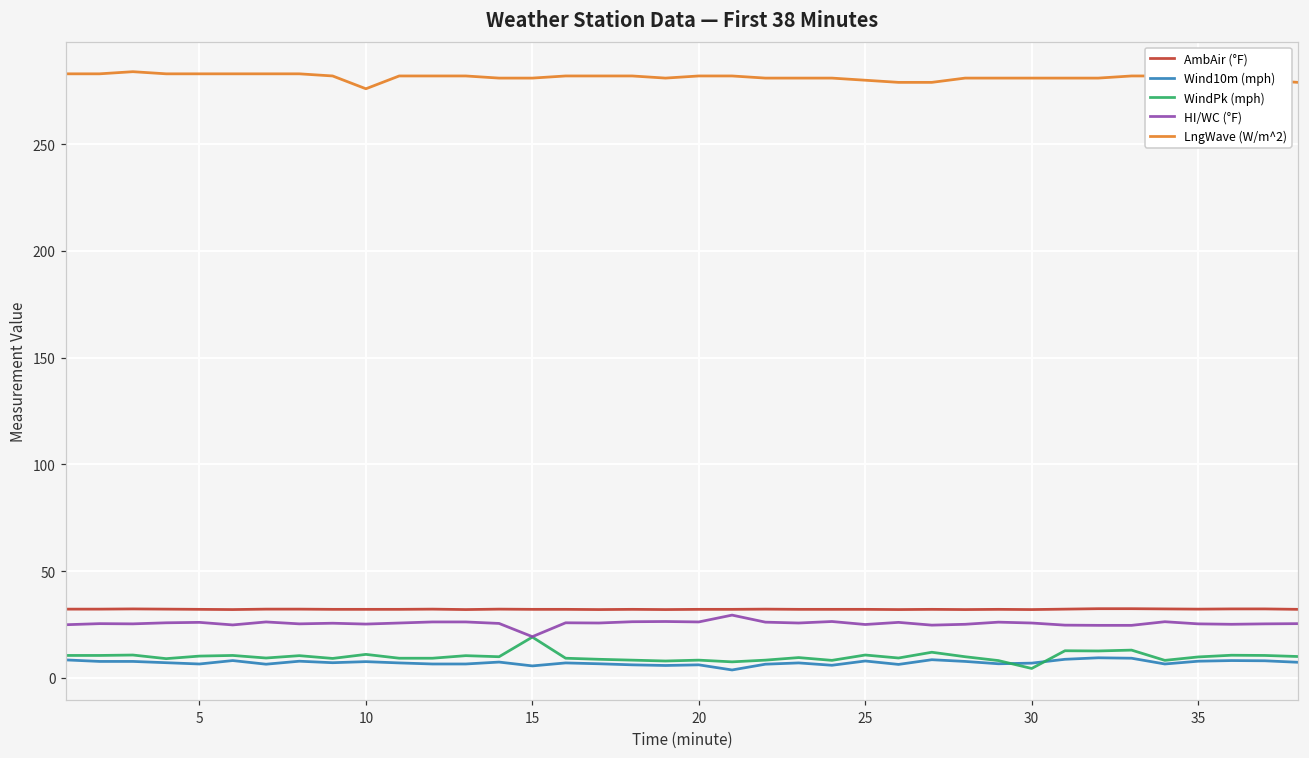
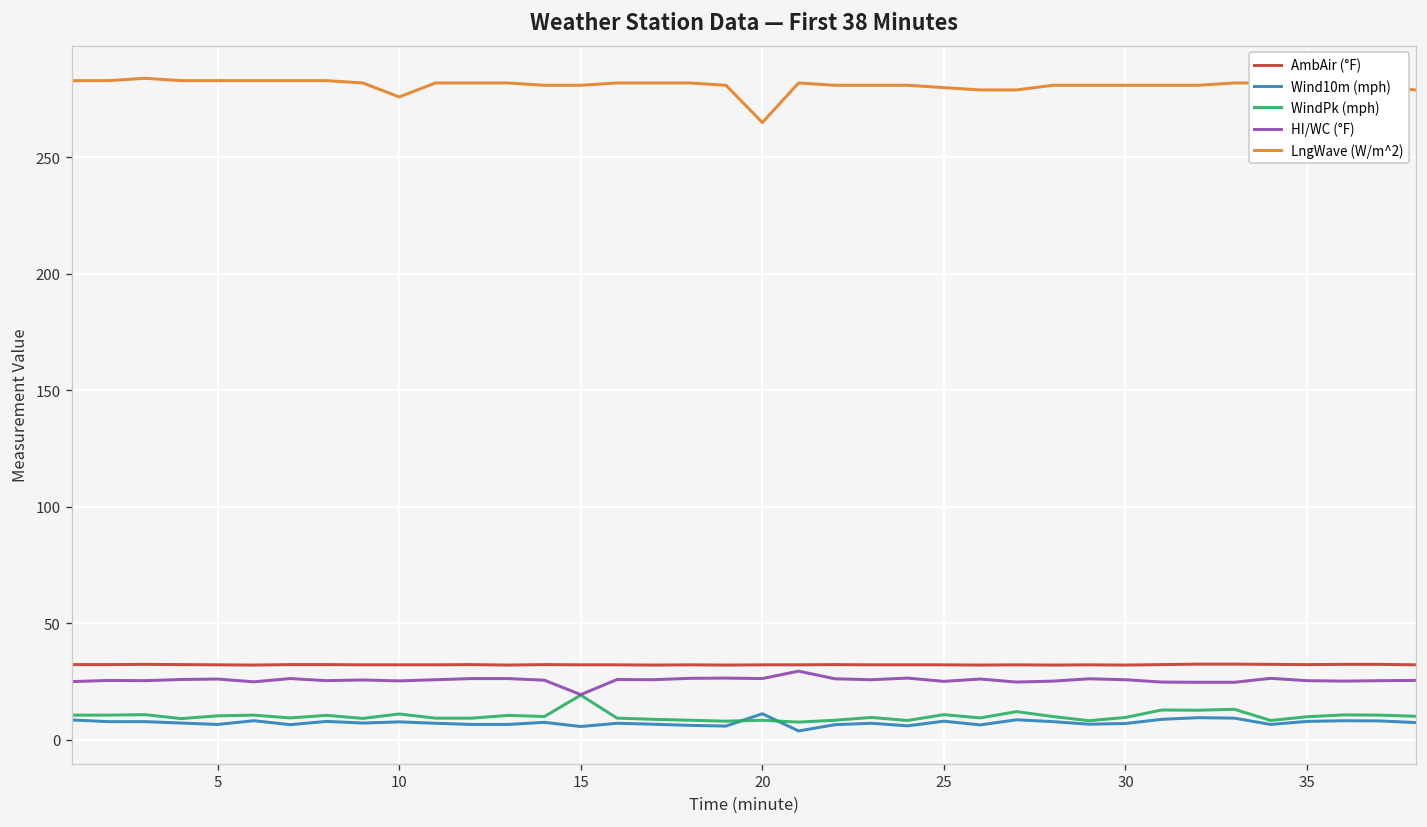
Wind10m (mph), 20: 6 -> 11
LngWave (W/m^2), 20: 282 -> 265
WindPk (mph), 30: 4 -> 10
